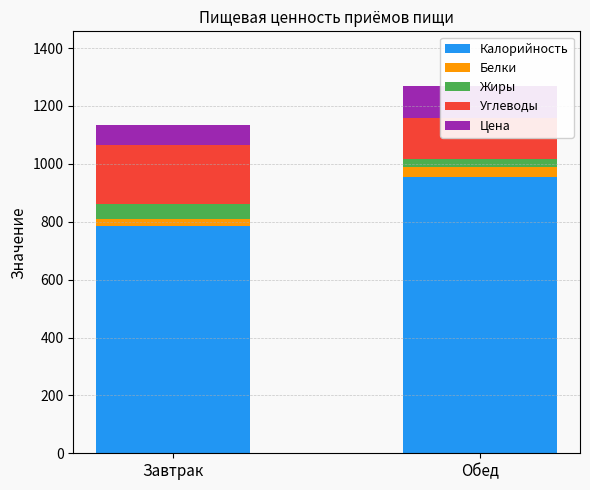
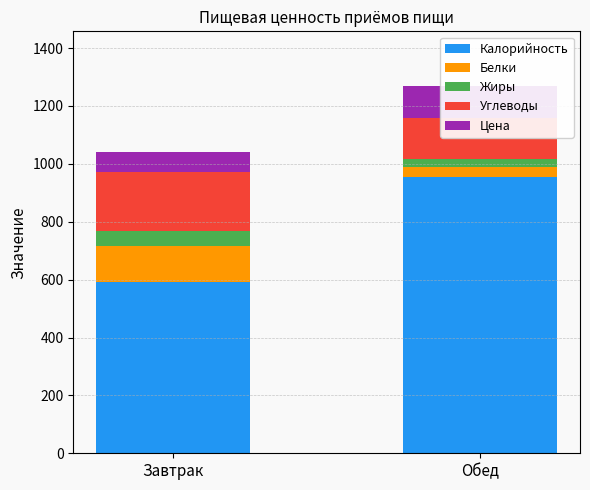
Калорийность, Завтрак: 790 -> 590
Белки, Завтрак: 20 -> 120
